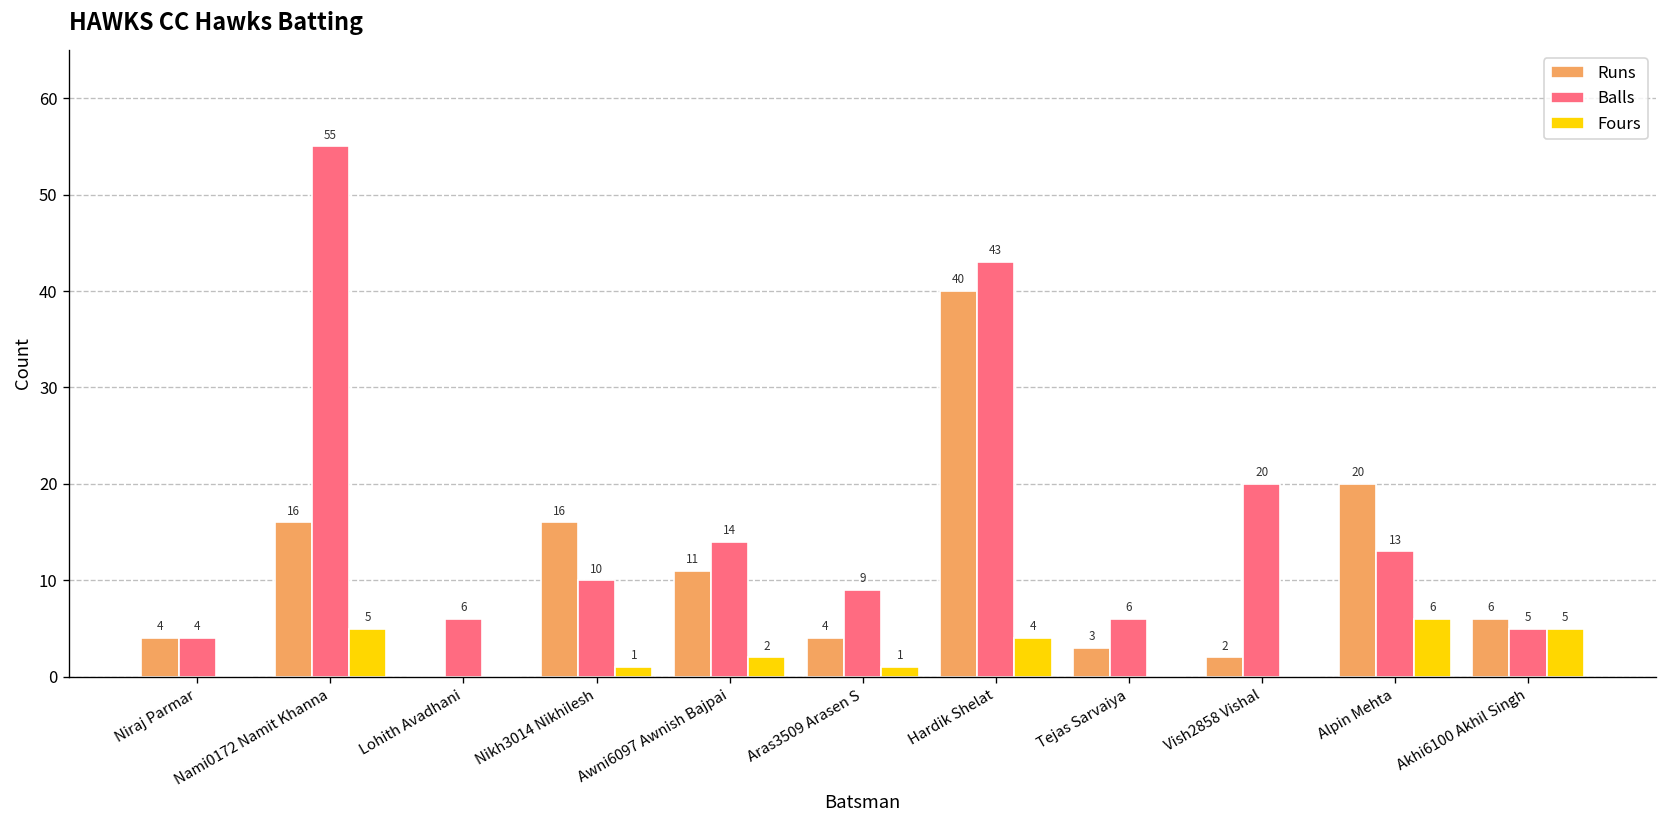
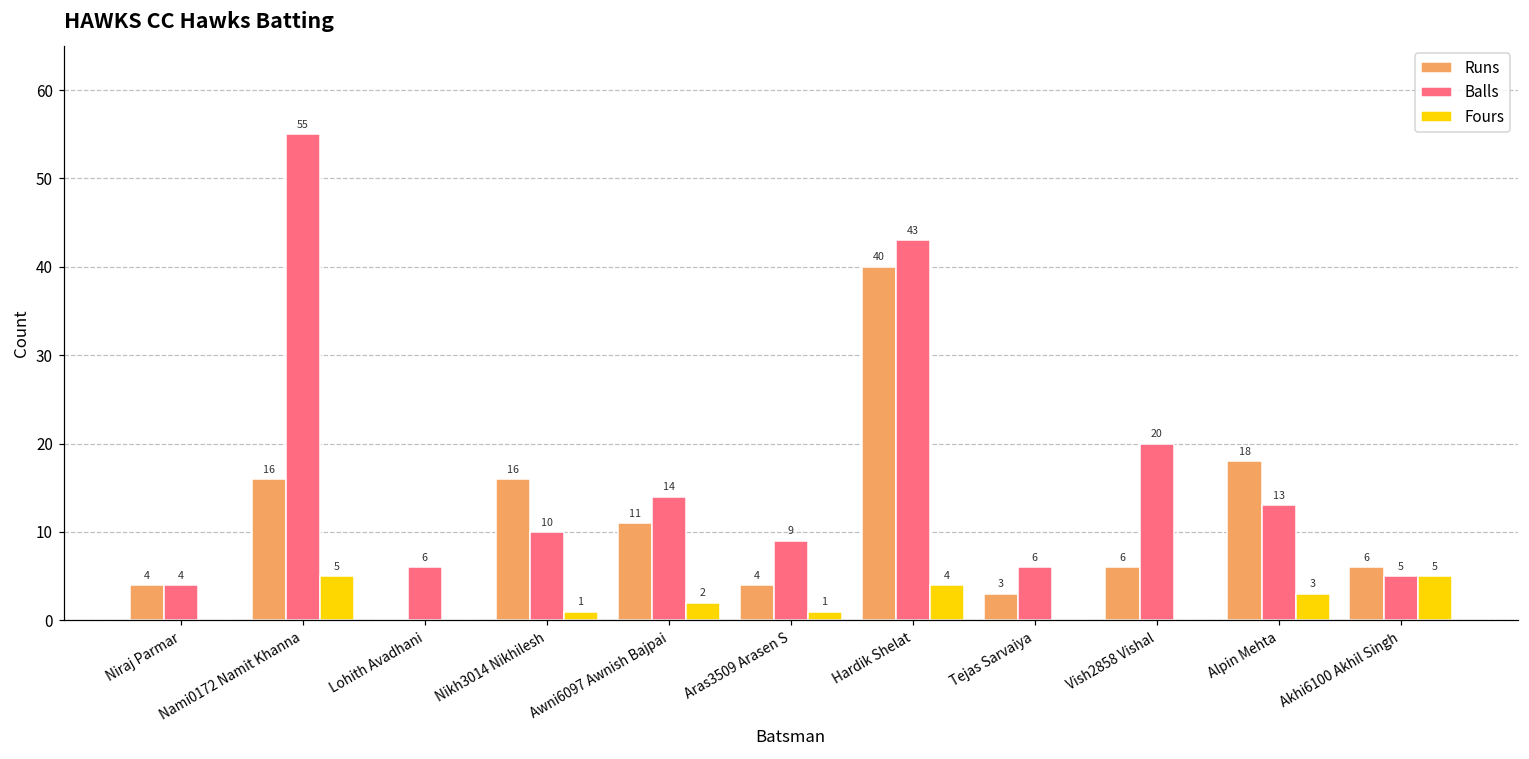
Runs, Vish2858 Vishal: 2 -> 6
Runs, Alpin Mehta: 20 -> 18
Fours, Alpin Mehta: 6 -> 3
